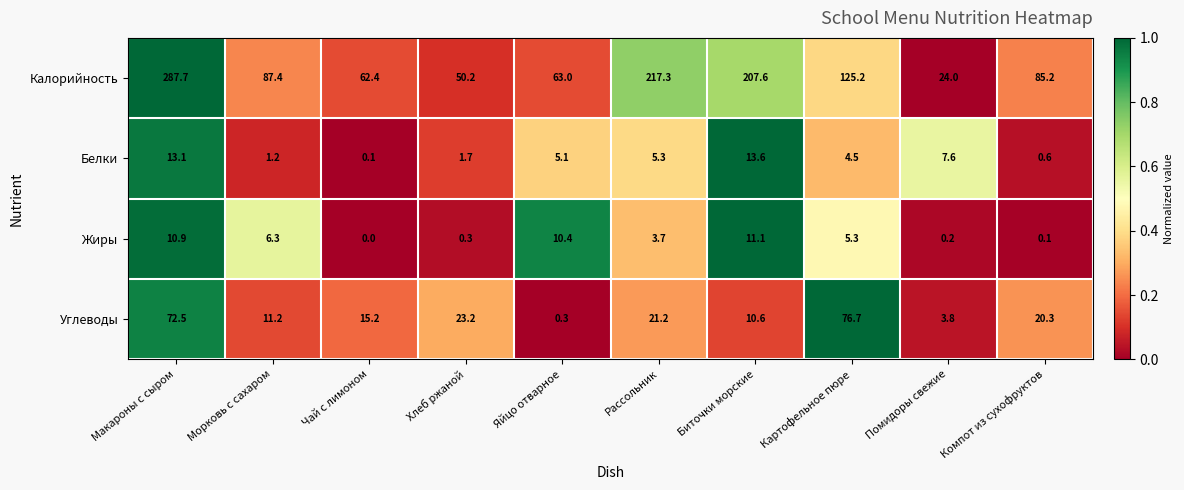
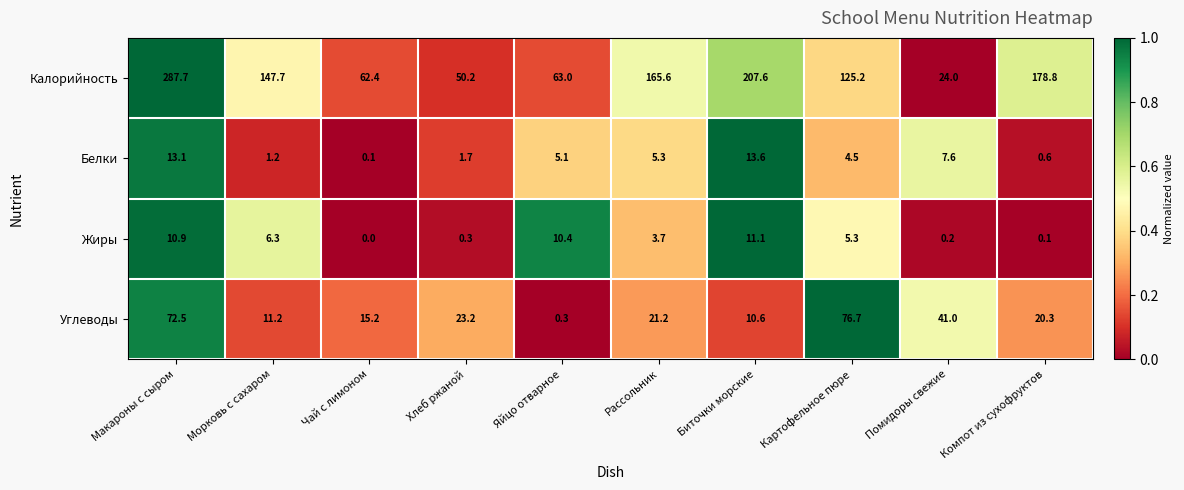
Калорийность, Морковь с сахаром: 87.4 -> 147.7
Калорийность, Рассольник: 217.3 -> 165.6
Калорийность, Компот из сухофруктов: 85.2 -> 178.8
Углеводы, Помидоры свежие: 3.8 -> 41.0
